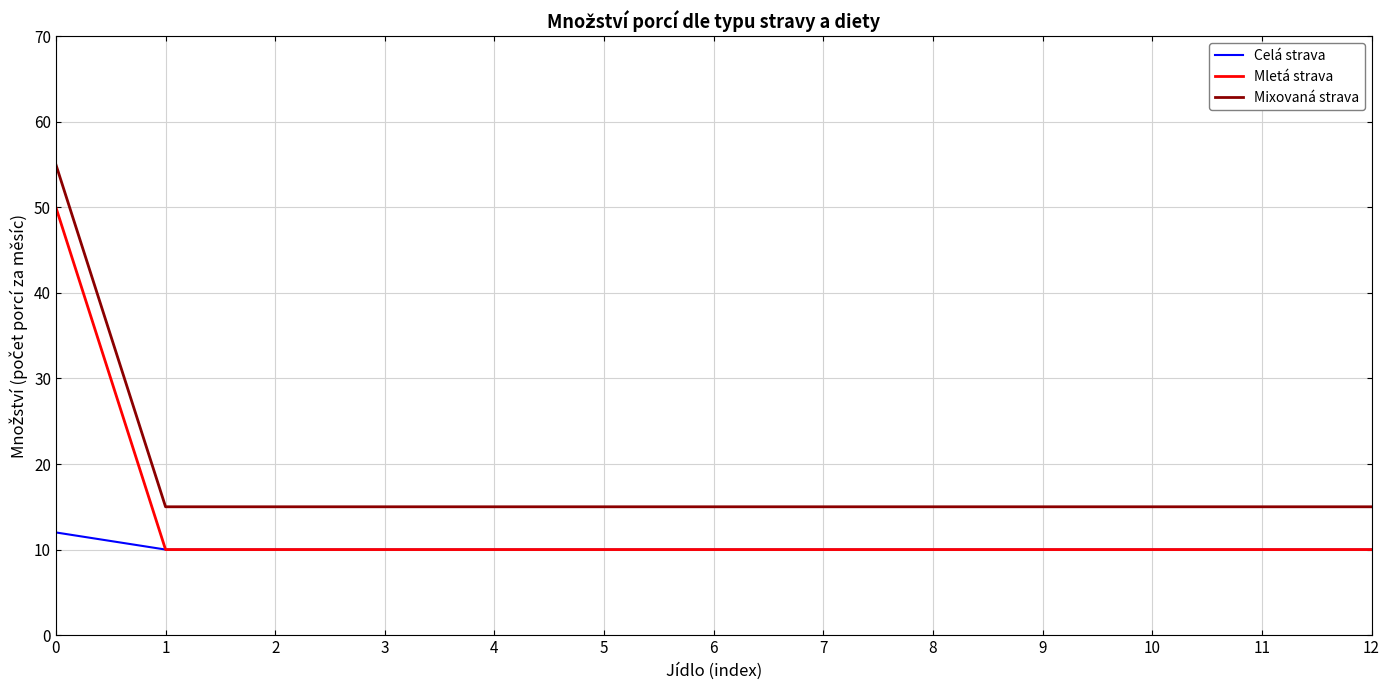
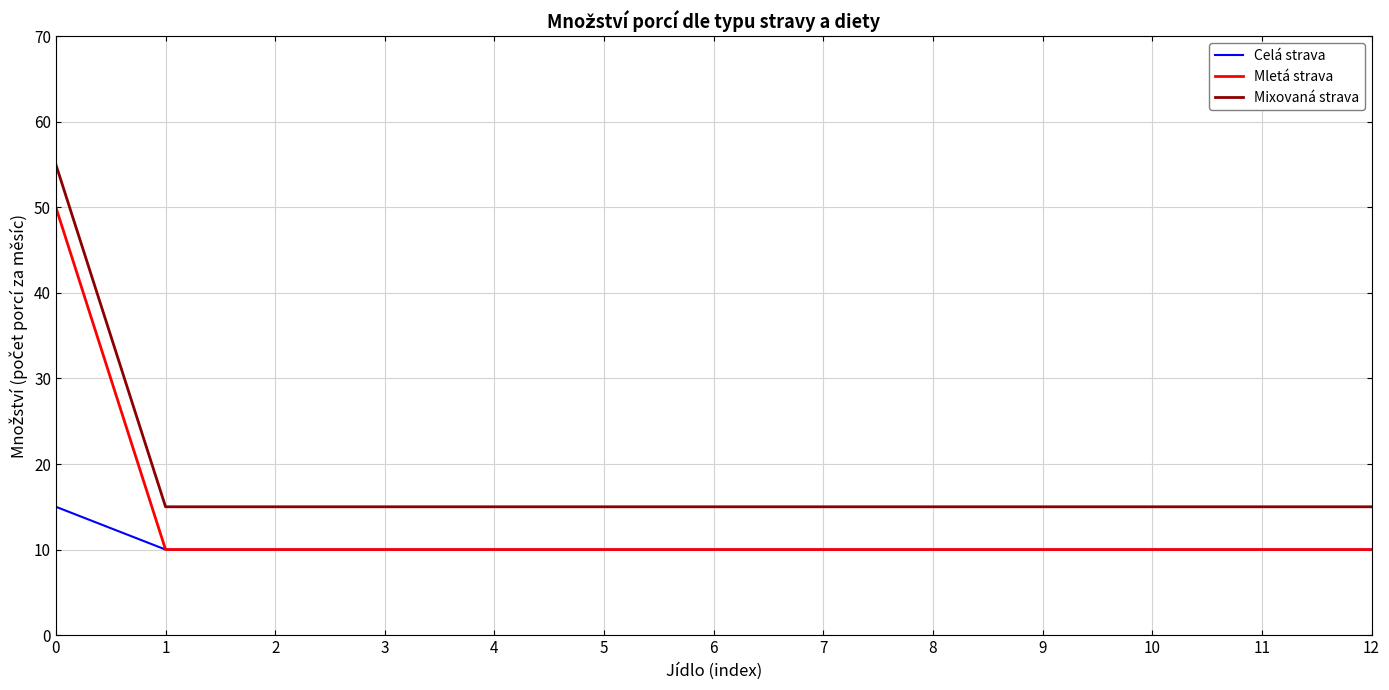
Celá strava, 0: 12 -> 15
